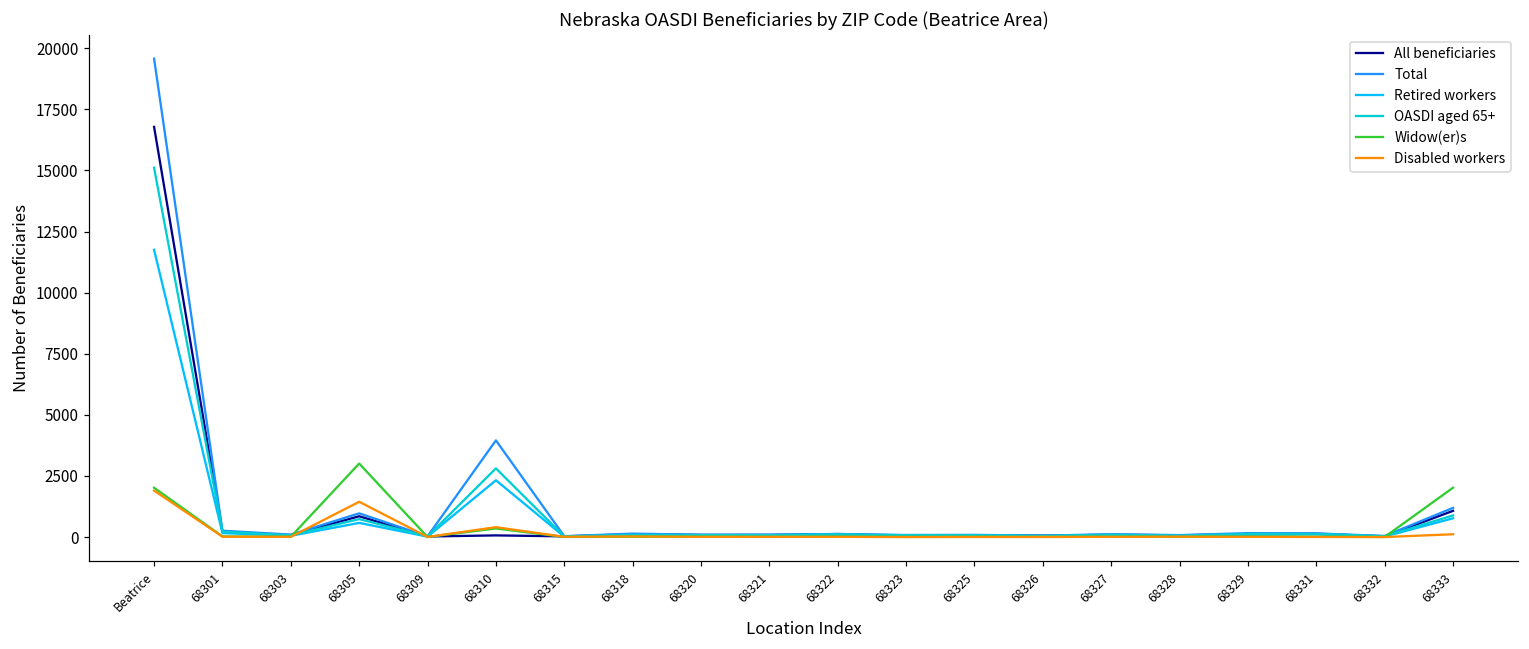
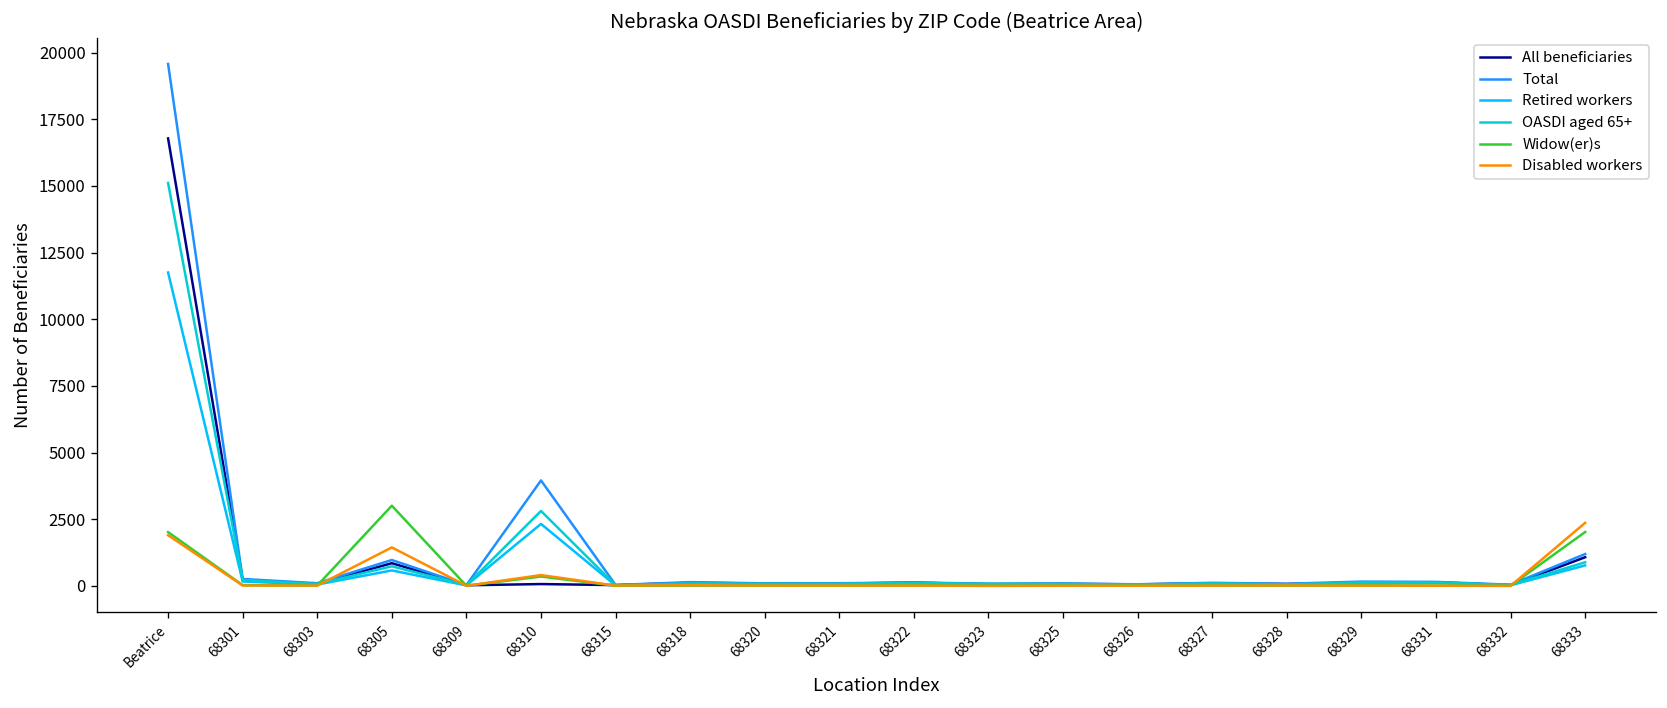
Disabled workers, 68333: 100 -> 2400
